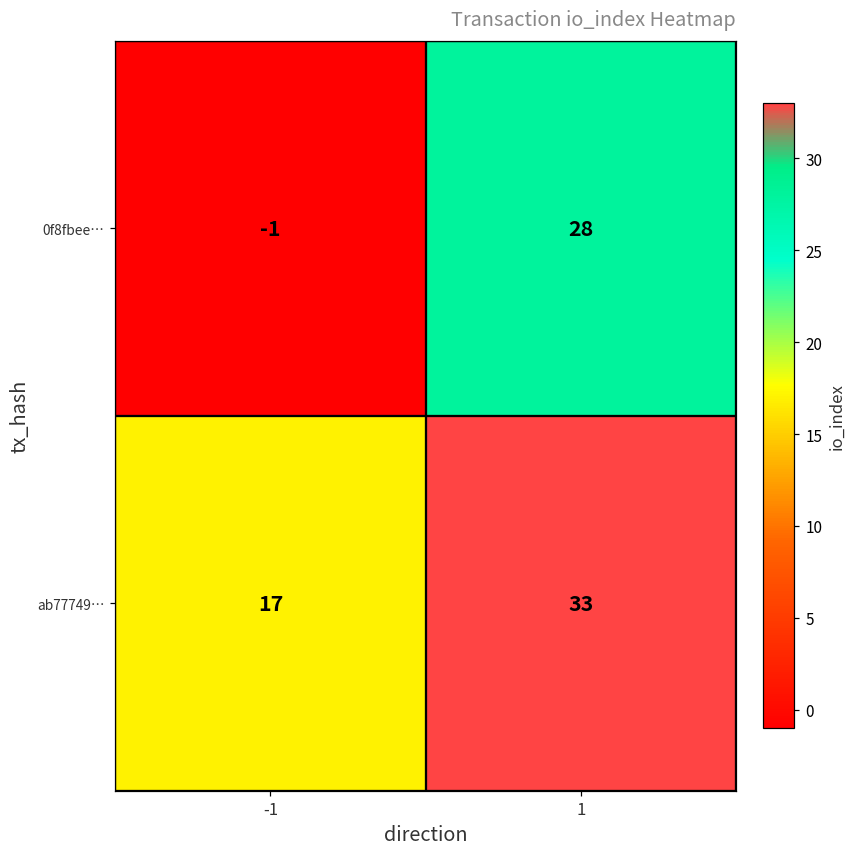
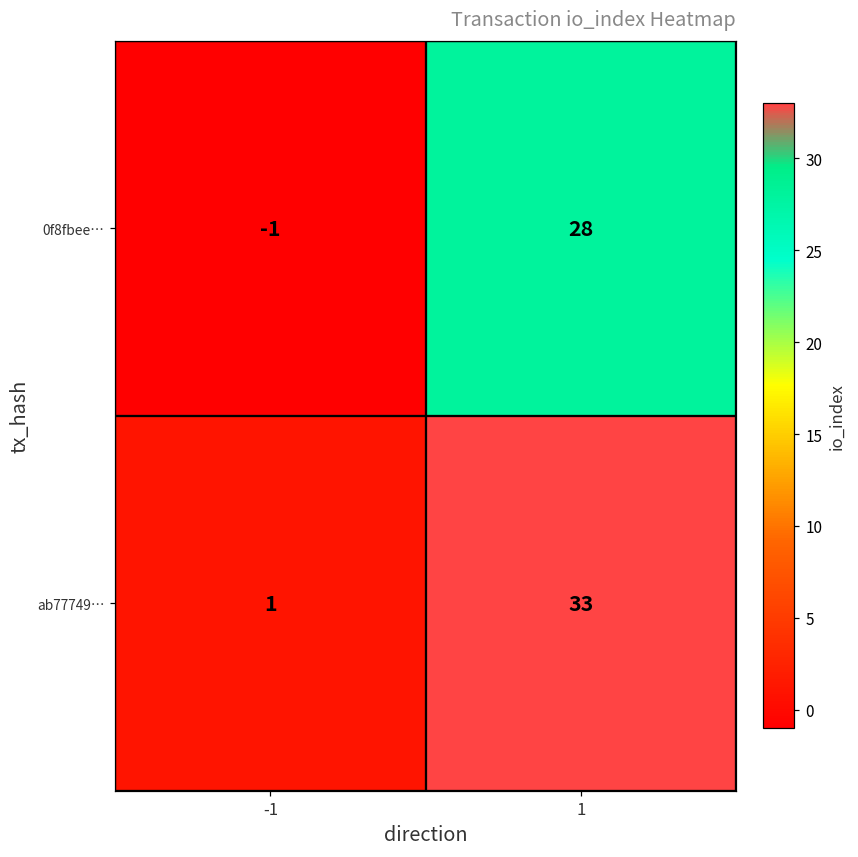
ab77749…, -1: 17 -> 1
